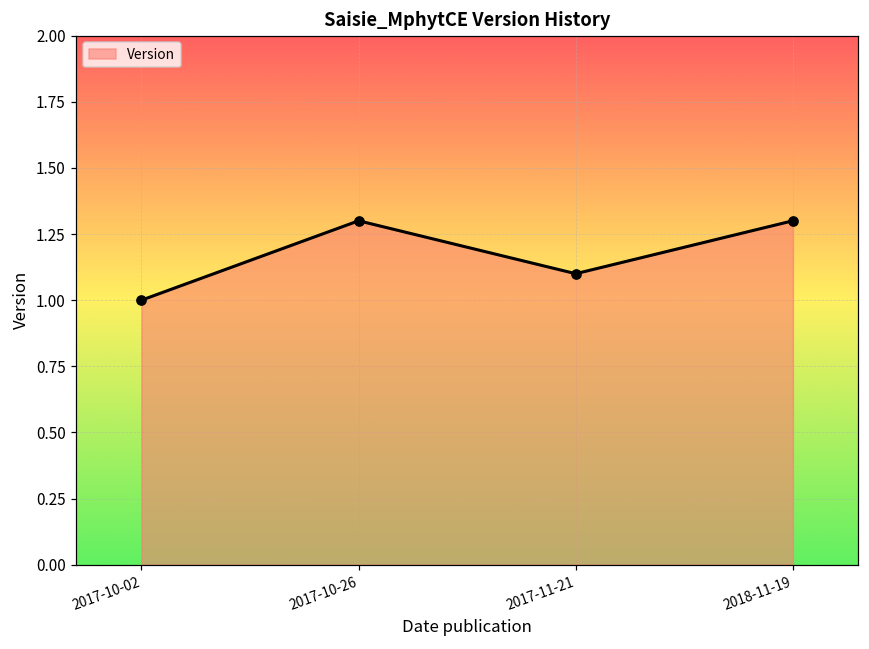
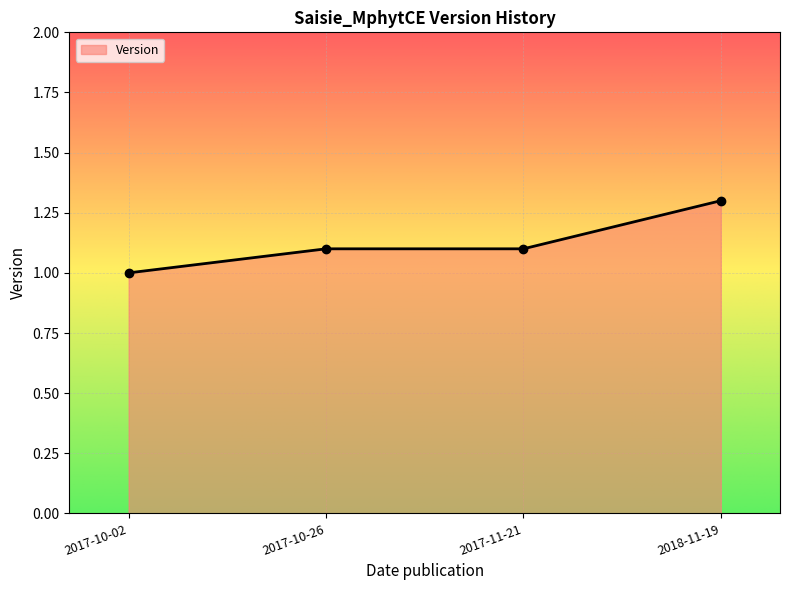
2017-10-26: 1.3 -> 1.1
